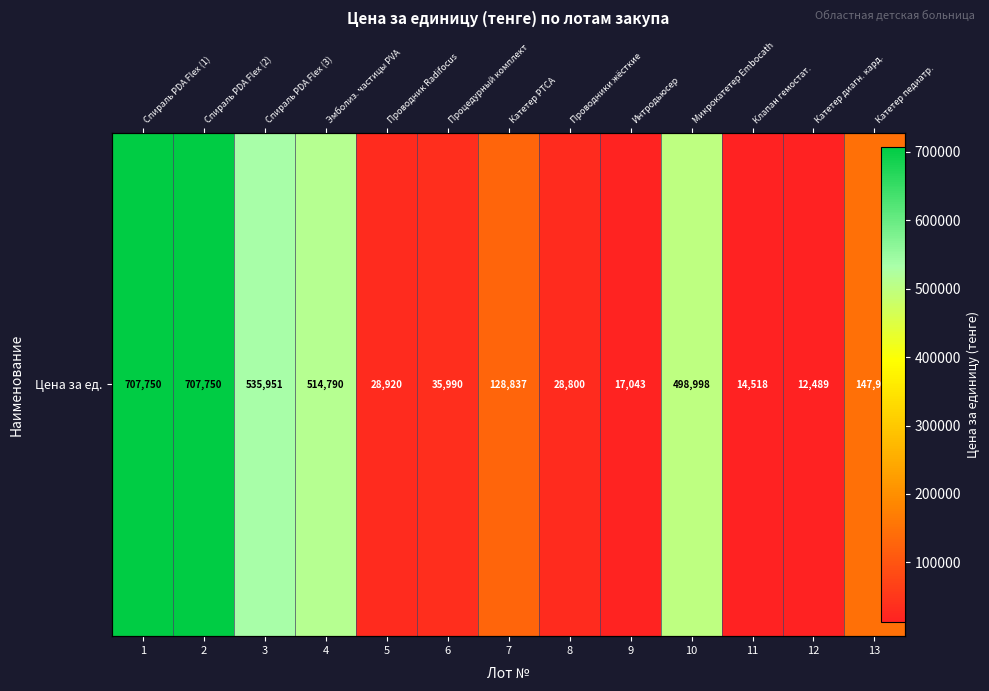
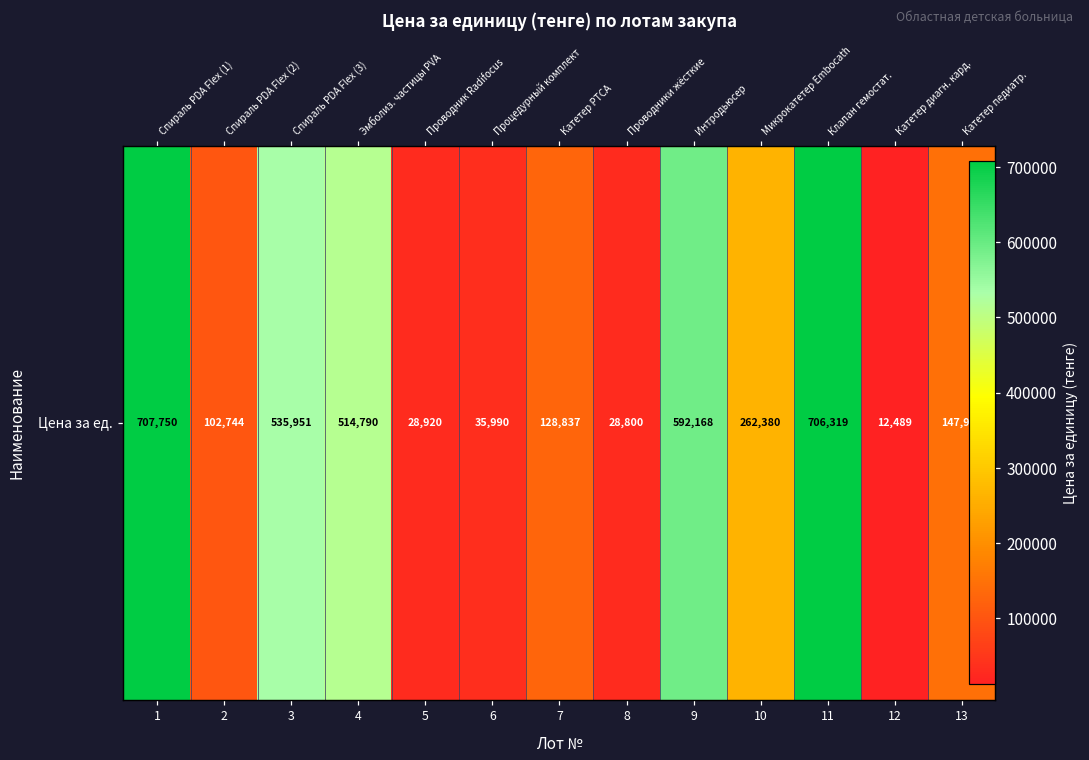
Цена за ед., 2: 707,750 -> 102,744
Цена за ед., 9: 17,043 -> 592,168
Цена за ед., 10: 498,998 -> 262,380
Цена за ед., 11: 14,518 -> 706,319
